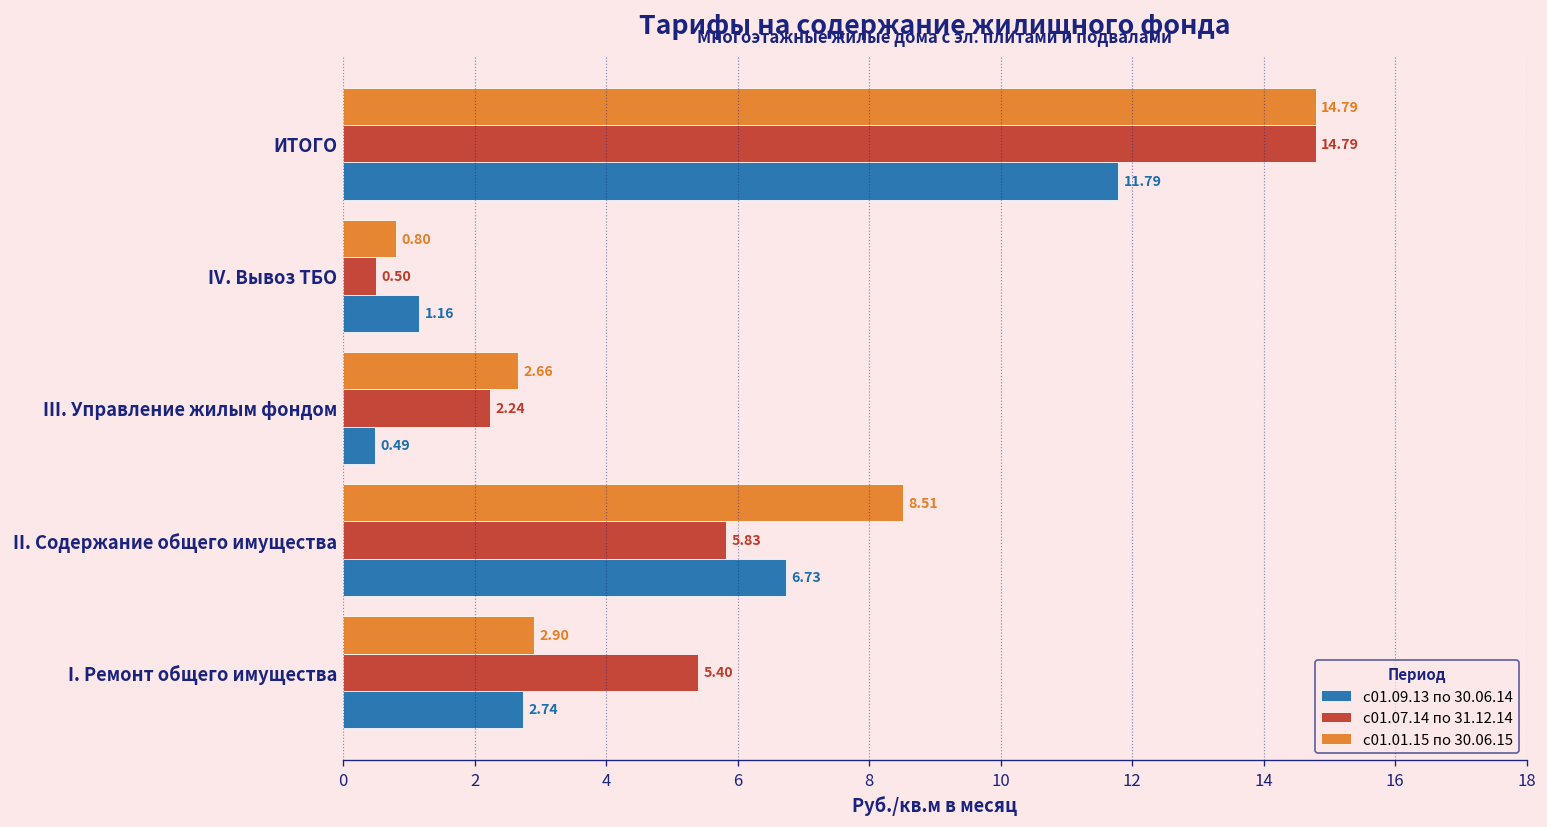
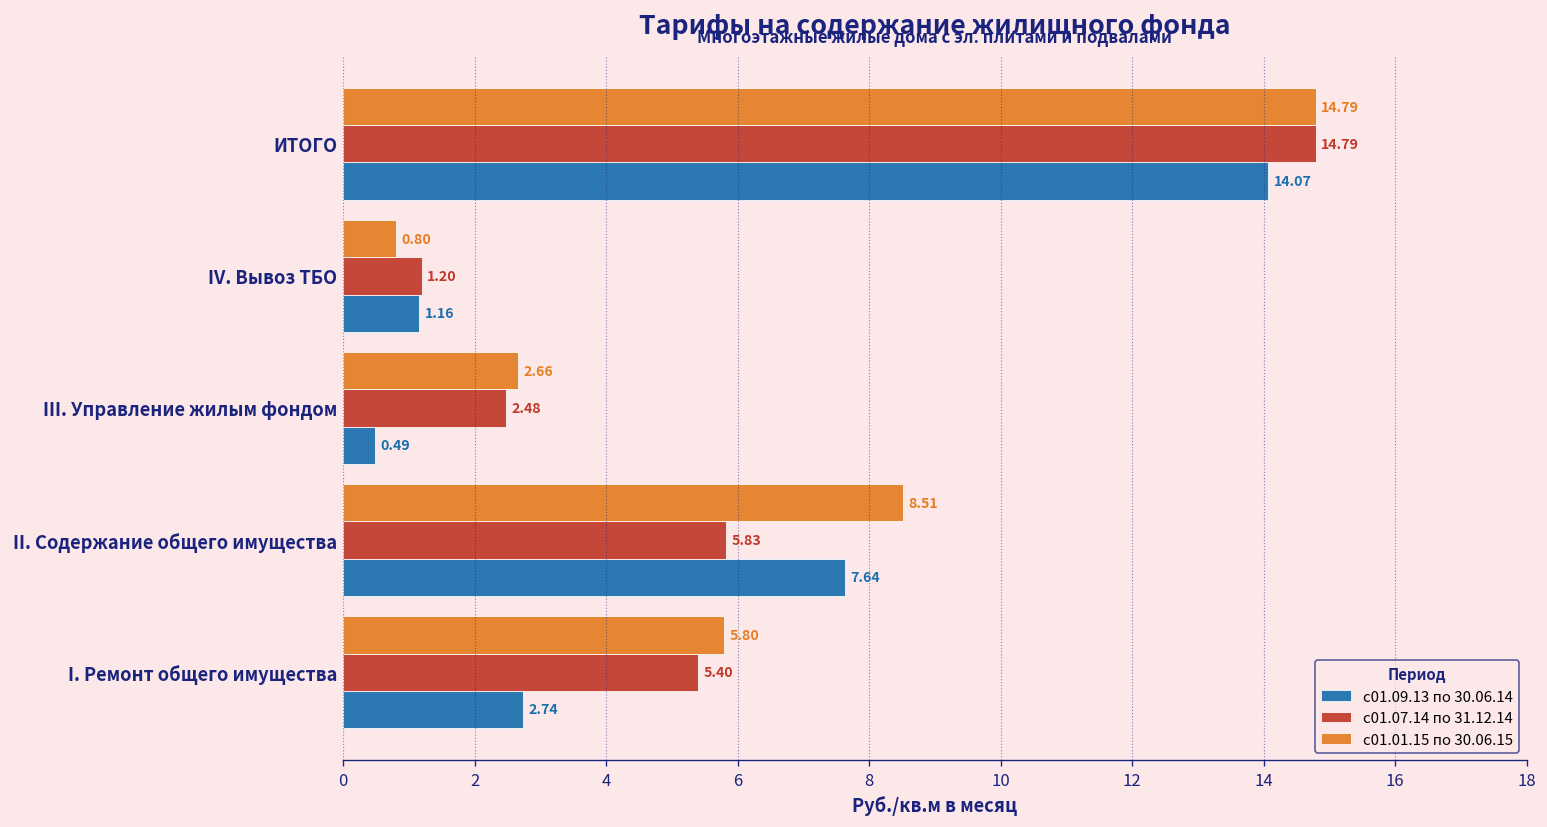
с01.09.13 по 30.06.14, ИТОГО: 11.79 -> 14.07
с01.07.14 по 31.12.14, IV. Вывоз ТБО: 0.50 -> 1.20
с01.07.14 по 31.12.14, III. Управление жилым фондом: 2.24 -> 2.48
с01.09.13 по 30.06.14, II. Содержание общего имущества: 6.73 -> 7.64
с01.01.15 по 30.06.15, I. Ремонт общего имущества: 2.90 -> 5.80
